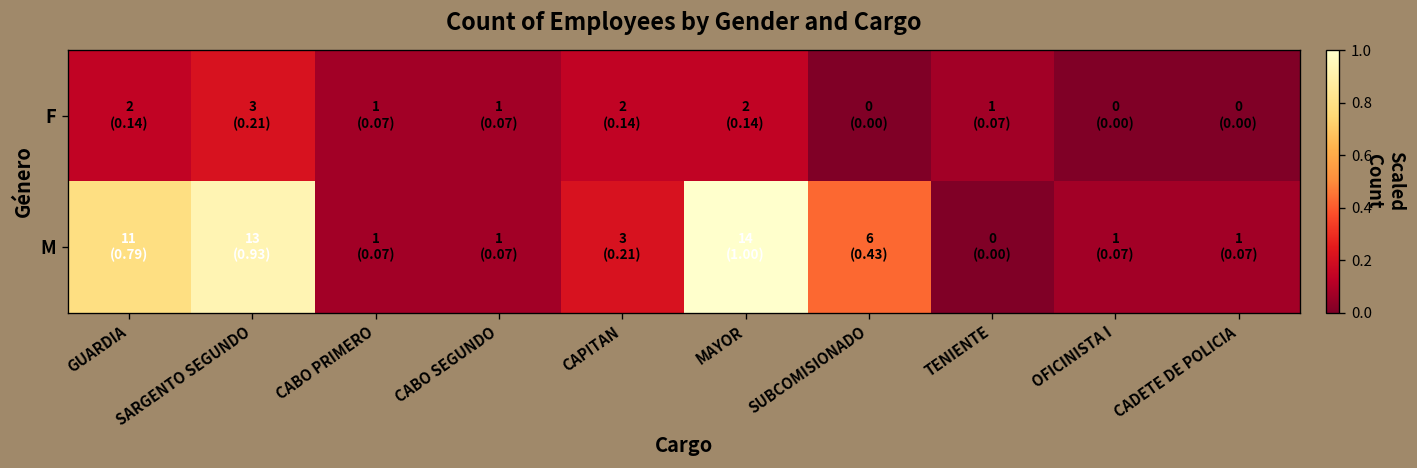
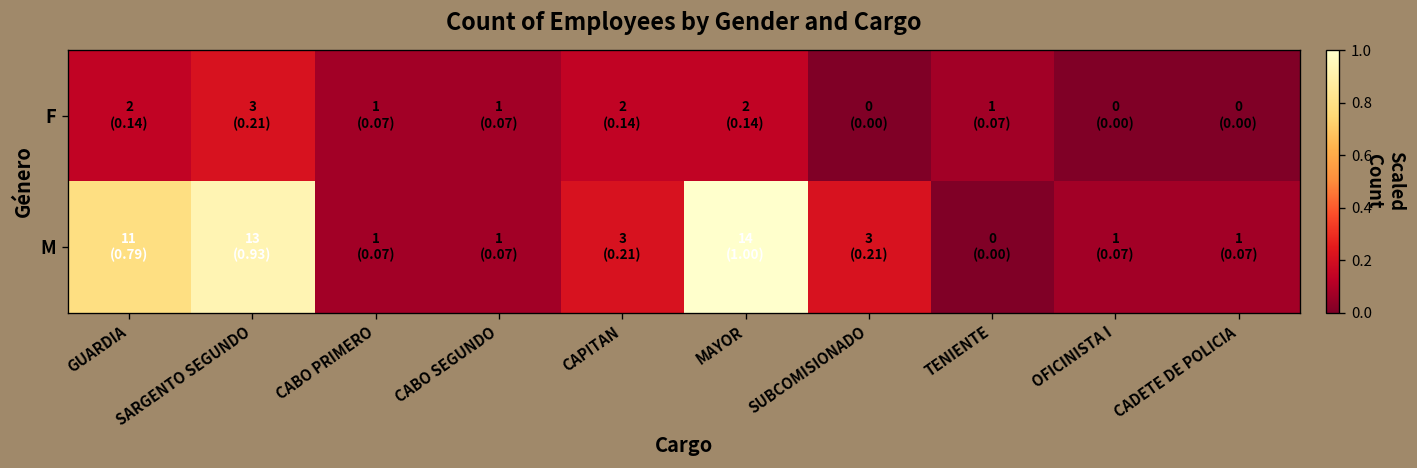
M, SUBCOMISIONADO: 6 (0.43) -> 3 (0.21)
